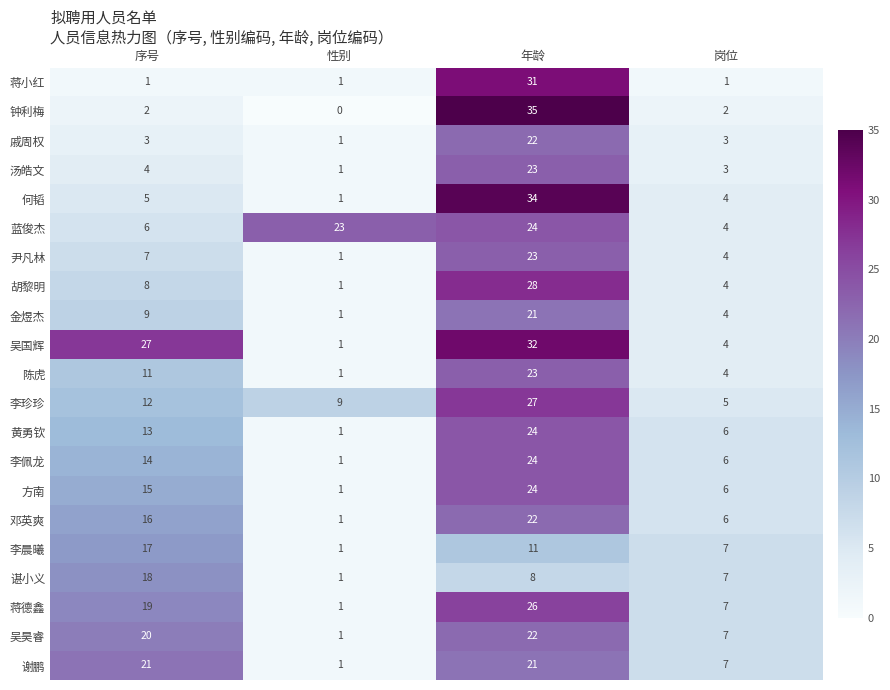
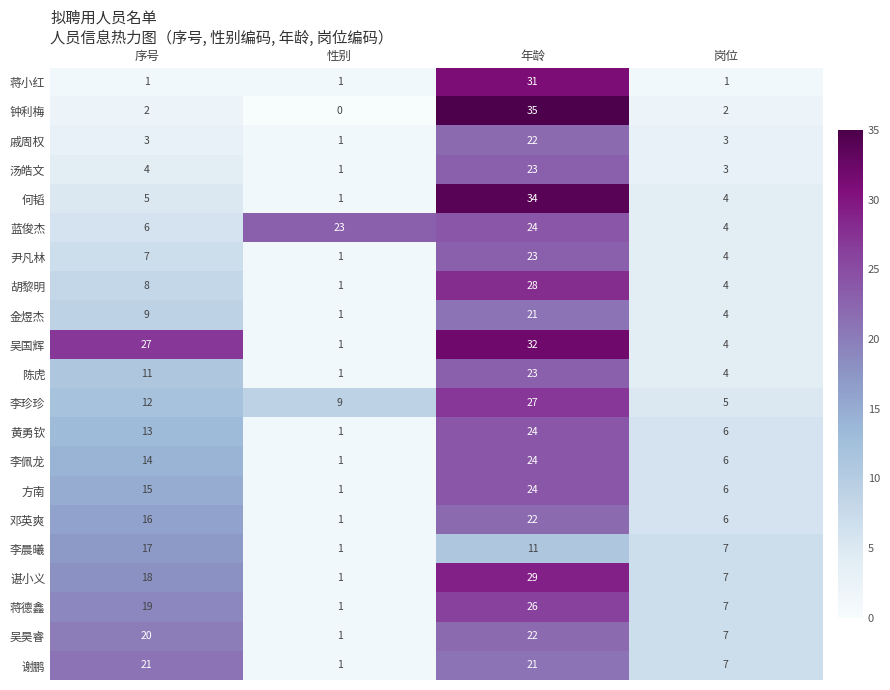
谌小义, 年龄: 8 -> 29
